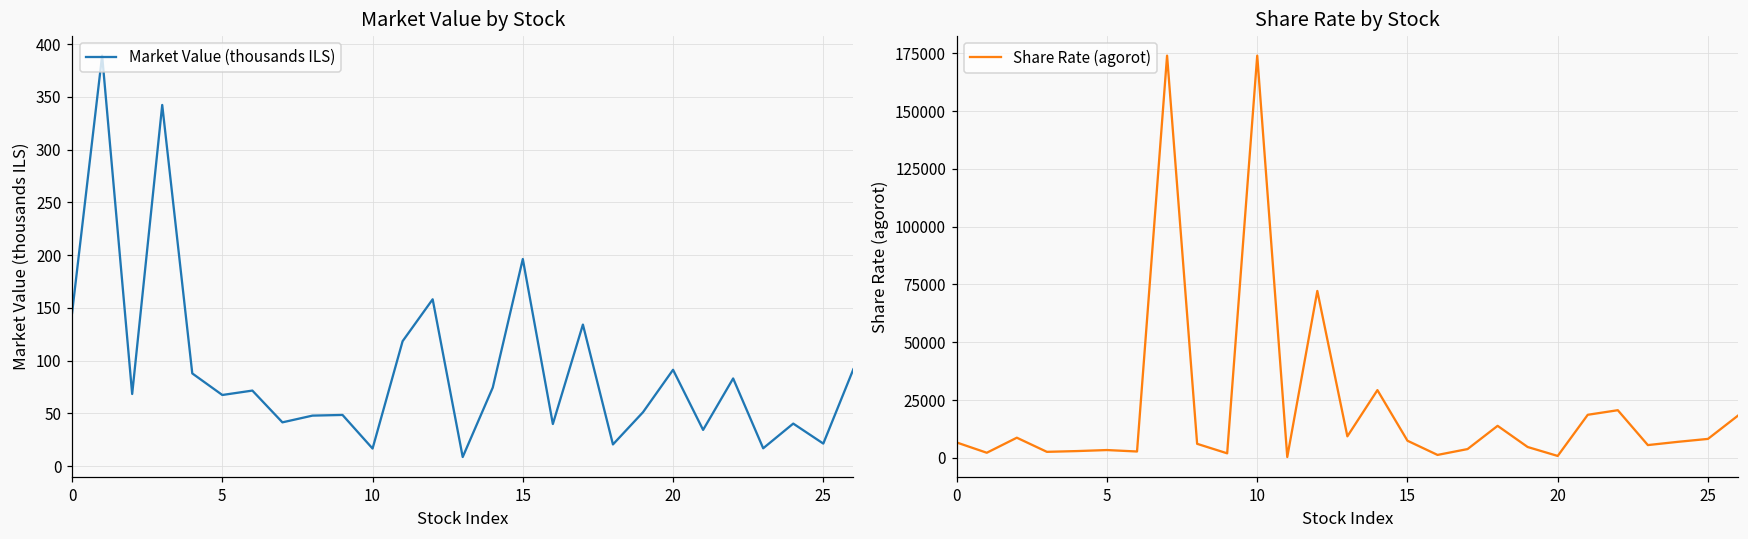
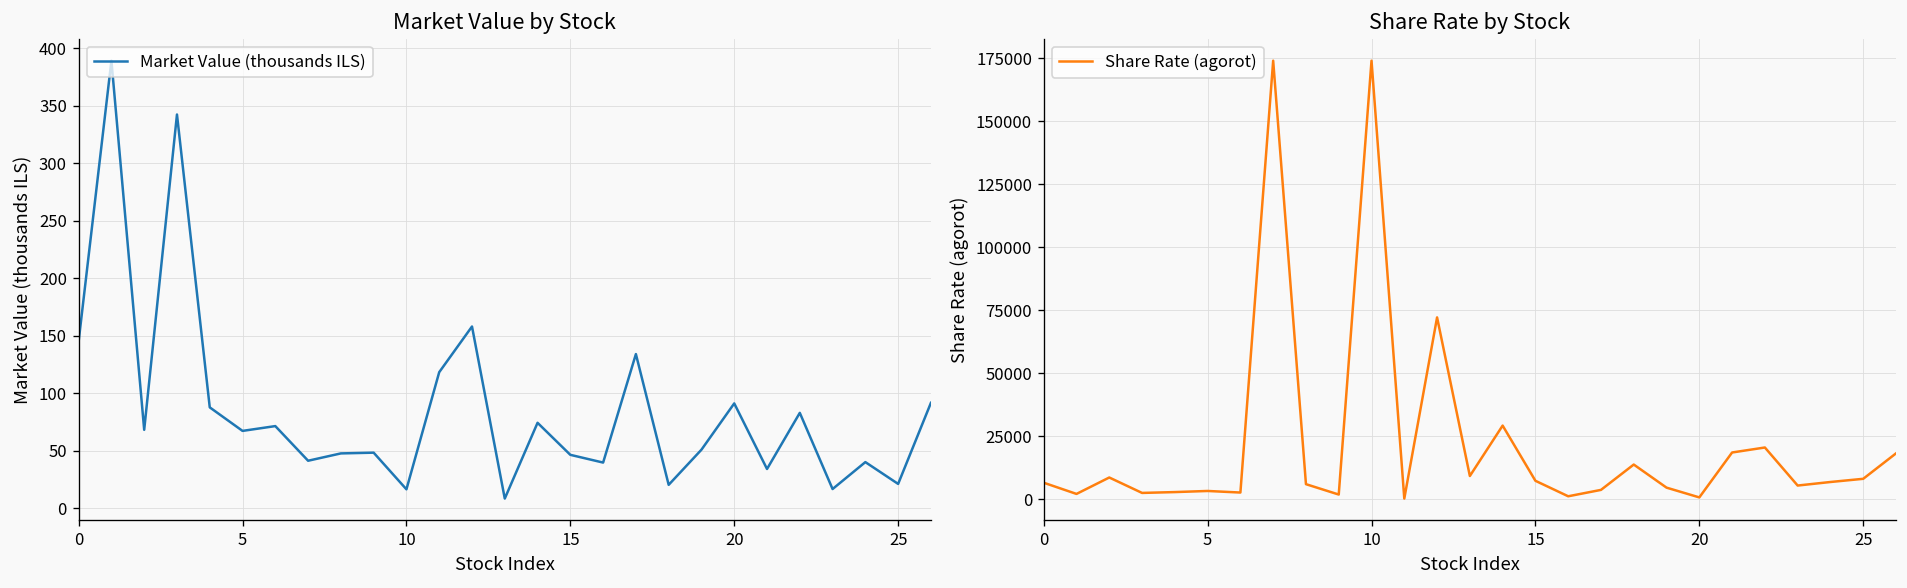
Market Value by Stock, 15: 200 -> 50
